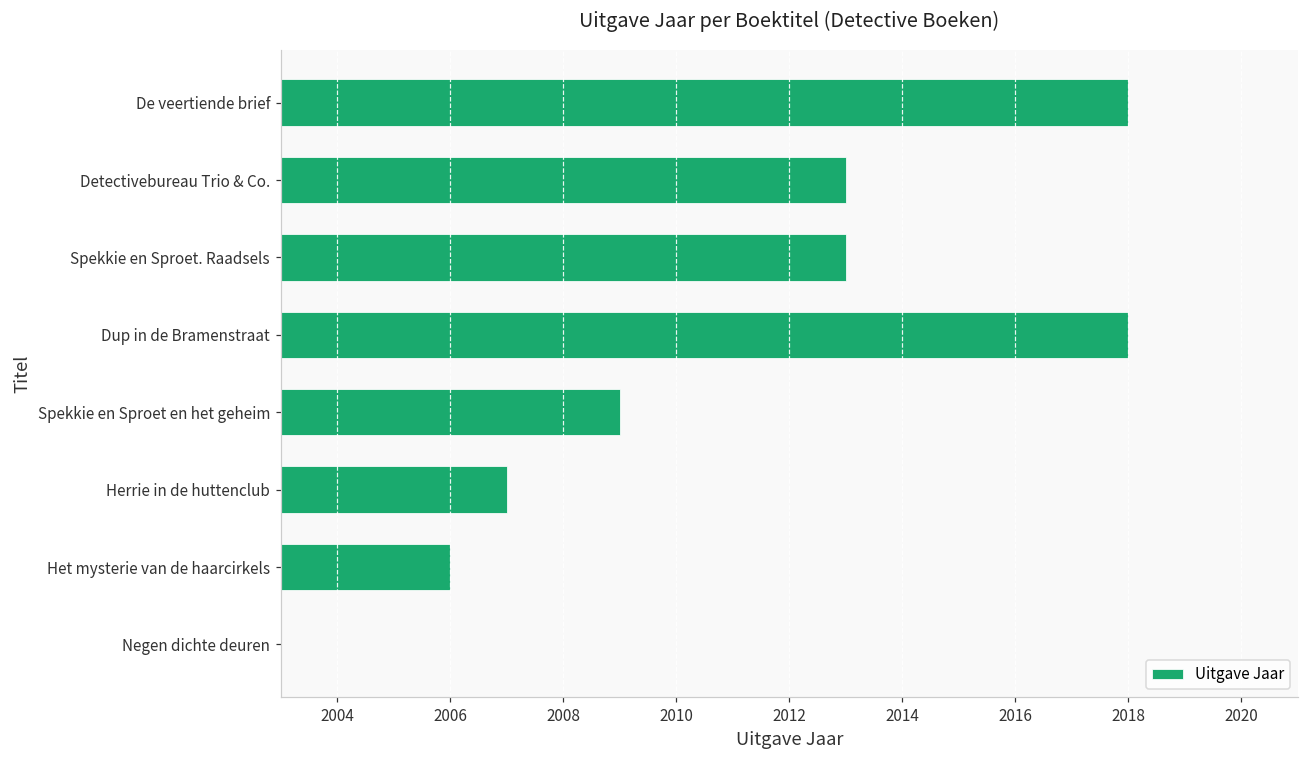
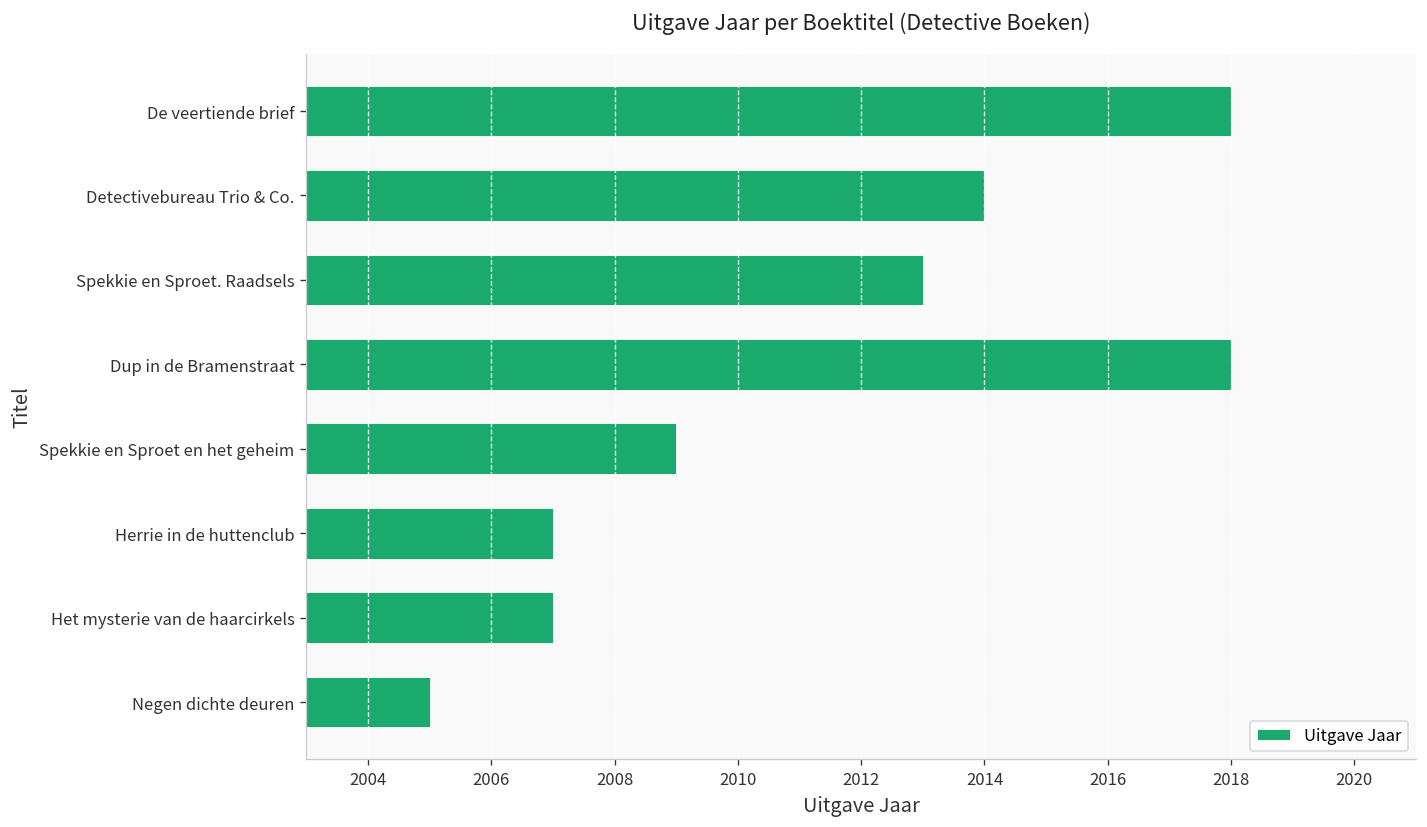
Detectivebureau Trio & Co.: 2013 -> 2014
Het mysterie van de haarcirkels: 2006 -> 2007
Negen dichte deuren: 2003 -> 2005
